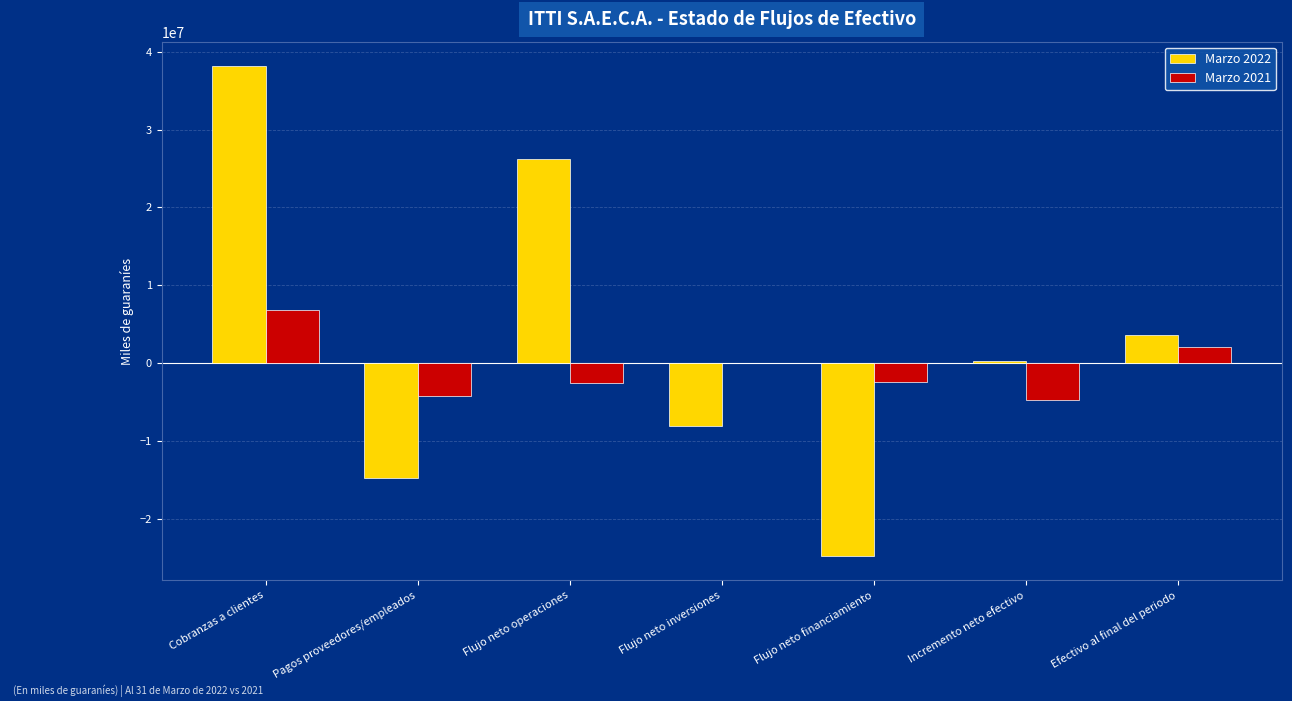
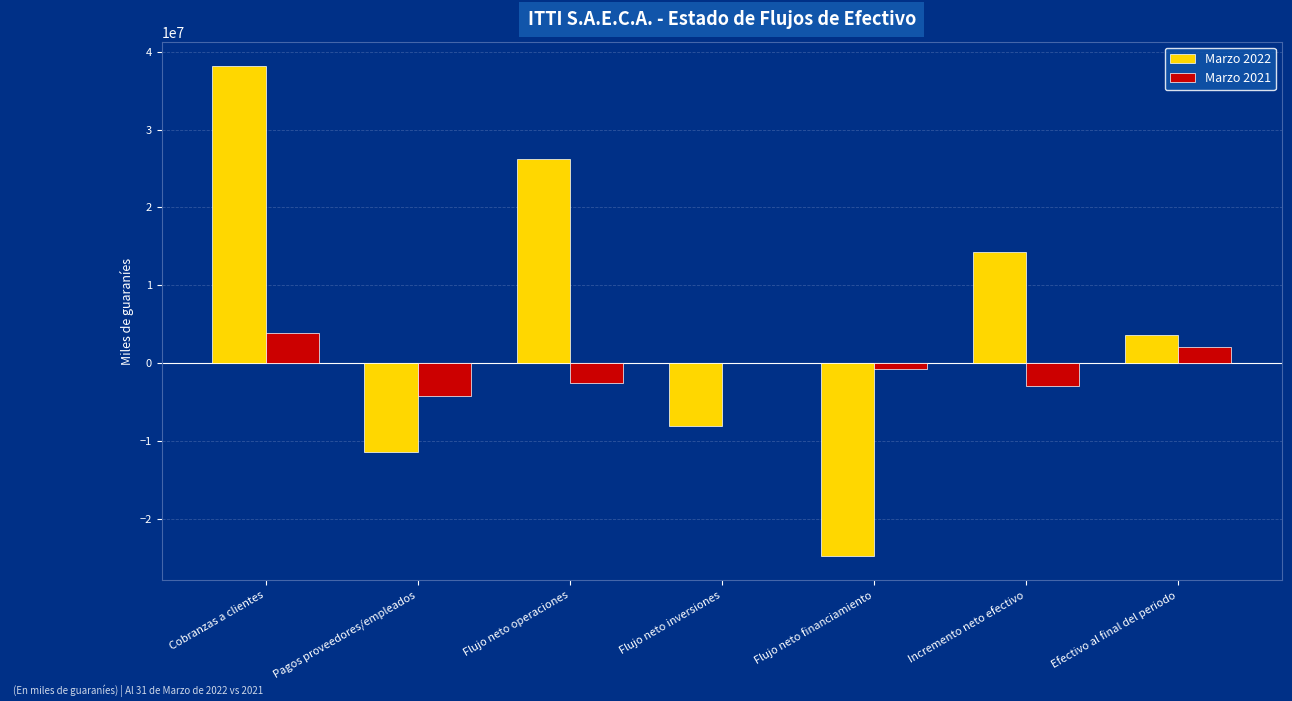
Marzo 2021, Cobranzas a clientes: 7000000 -> 4000000
Marzo 2022, Pagos proveedores/empleados: -15000000 -> -11000000
Marzo 2021, Flujo neto financiamiento: -2000000 -> -1000000
Marzo 2022, Incremento neto efectivo: 0 -> 14000000
Marzo 2021, Incremento neto efectivo: -5000000 -> -3000000
